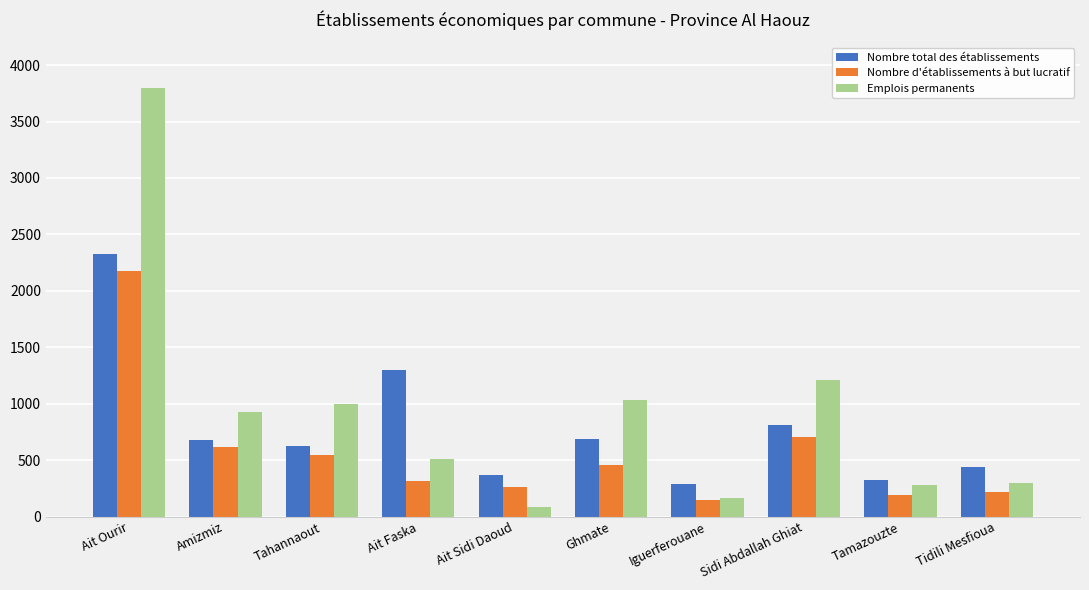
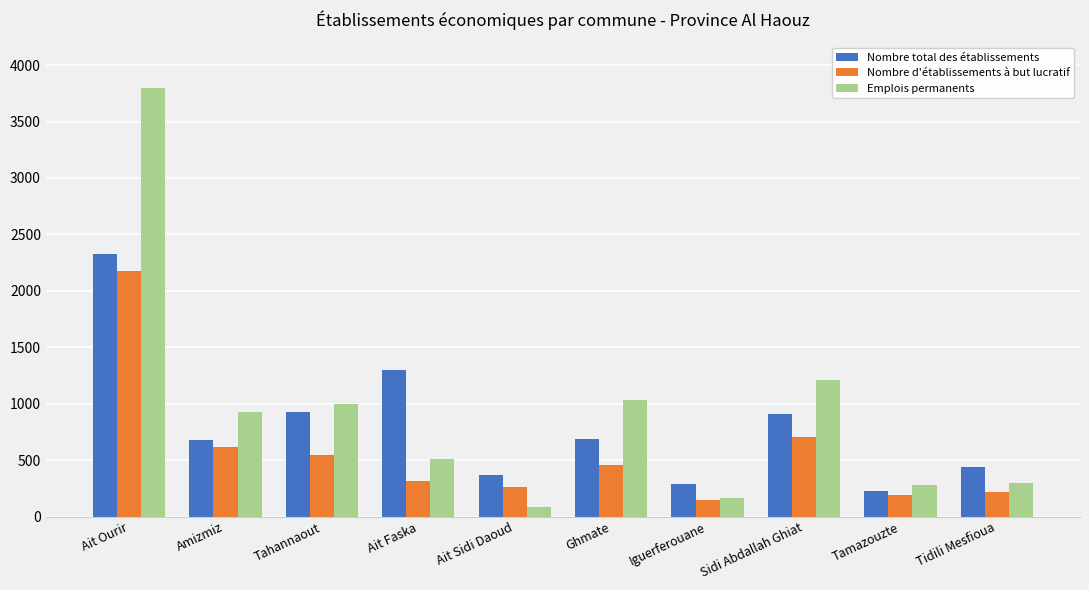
Nombre total des établissements, Tahannaout: 630 -> 920
Nombre total des établissements, Sidi Abdallah Ghiat: 820 -> 910
Nombre total des établissements, Tamazouzte: 320 -> 230
